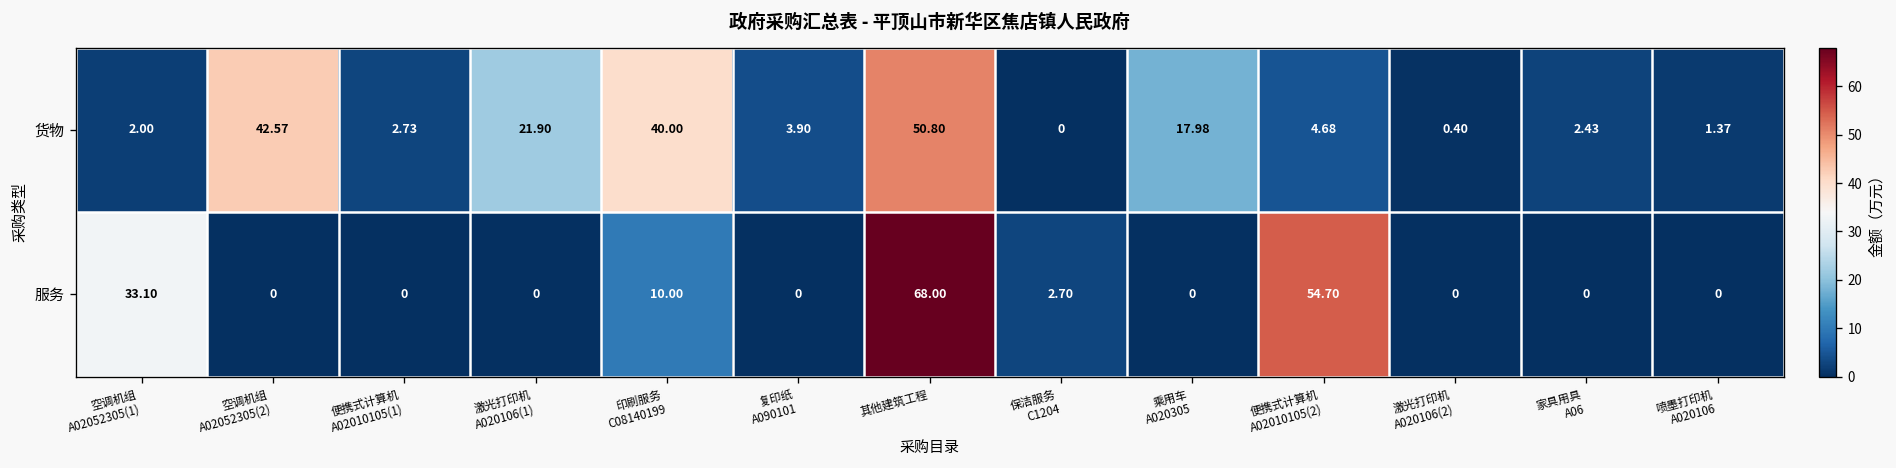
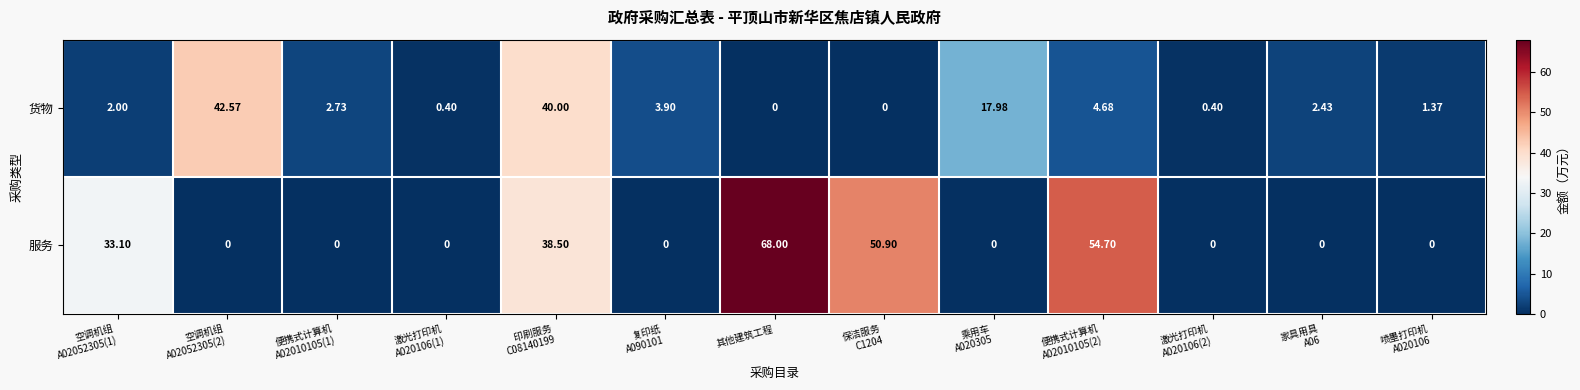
货物, 激光打印机 A020106(1): 21.90 -> 0.40
货物, 其他建筑工程: 50.80 -> 0
服务, 印刷服务 C08140199: 10.00 -> 38.50
服务, 保洁服务 C1204: 2.70 -> 50.90
